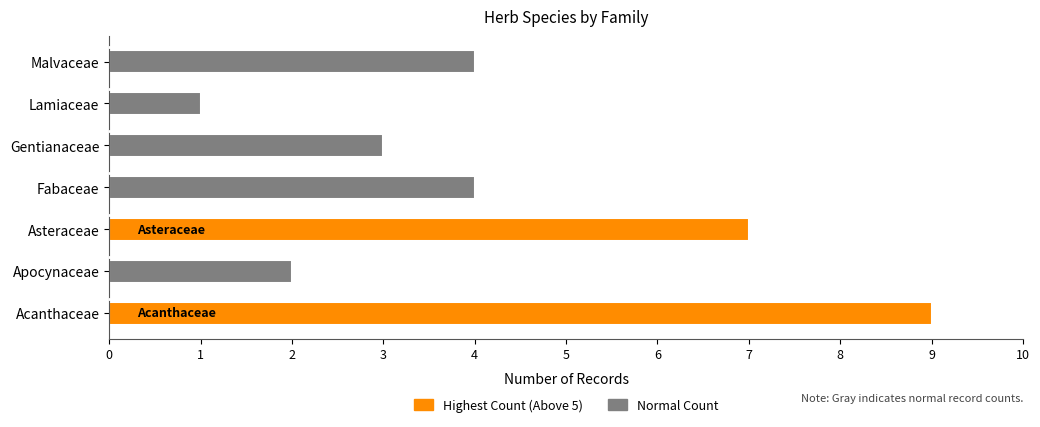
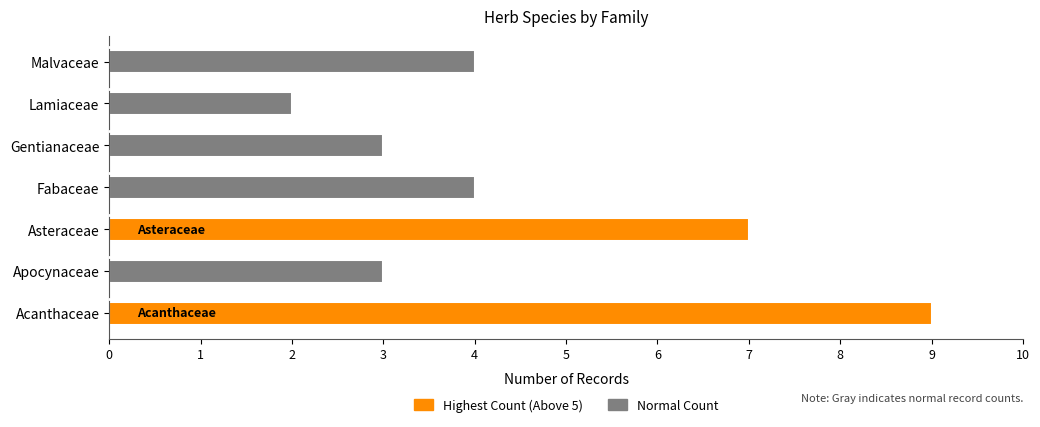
Lamiaceae: 1 -> 2
Apocynaceae: 2 -> 3
